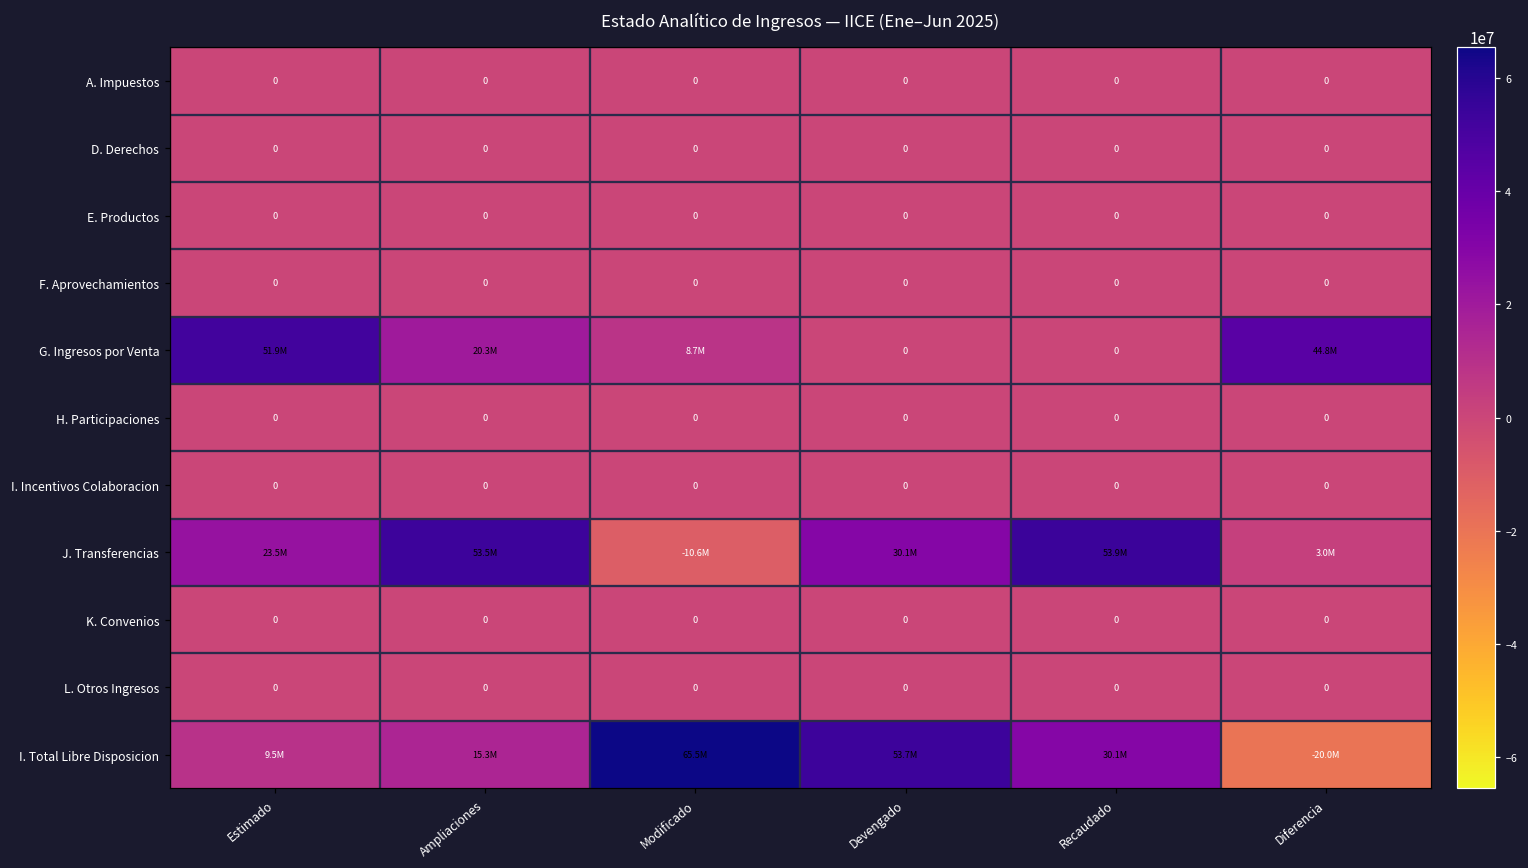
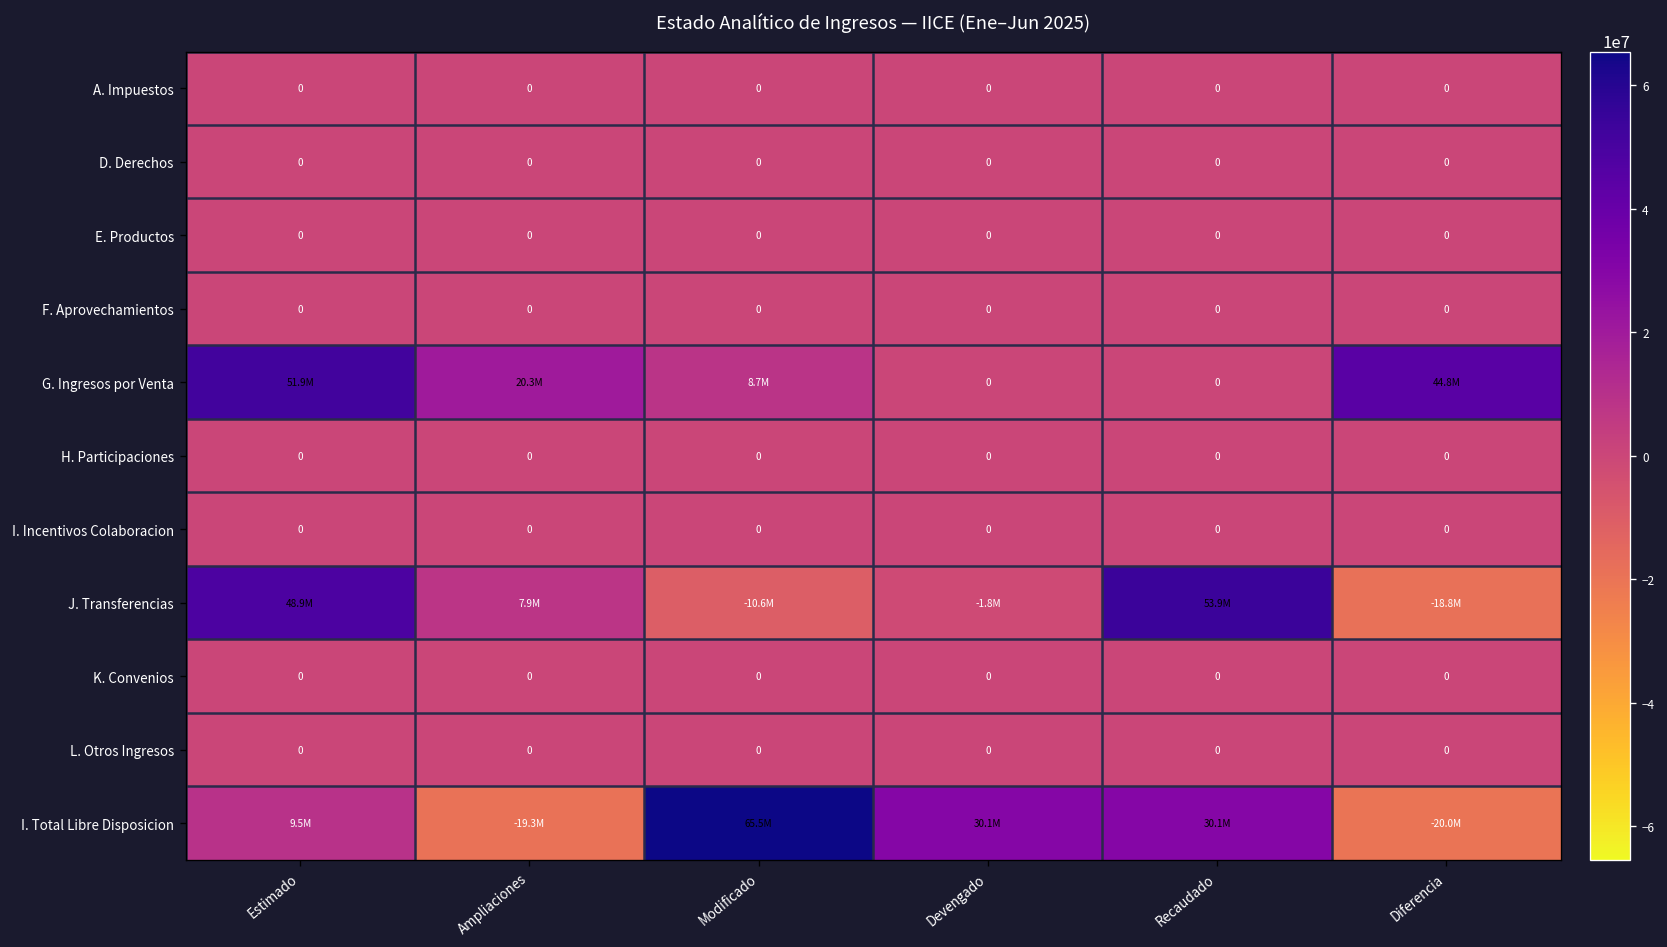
J. Transferencias, Estimado: 23.5M -> 48.9M
J. Transferencias, Ampliaciones: 53.5M -> 7.9M
J. Transferencias, Devengado: 30.1M -> -1.8M
J. Transferencias, Diferencia: 3.0M -> -18.8M
I. Total Libre Disposicion, Ampliaciones: 15.3M -> -19.3M
I. Total Libre Disposicion, Devengado: 53.7M -> 30.1M
